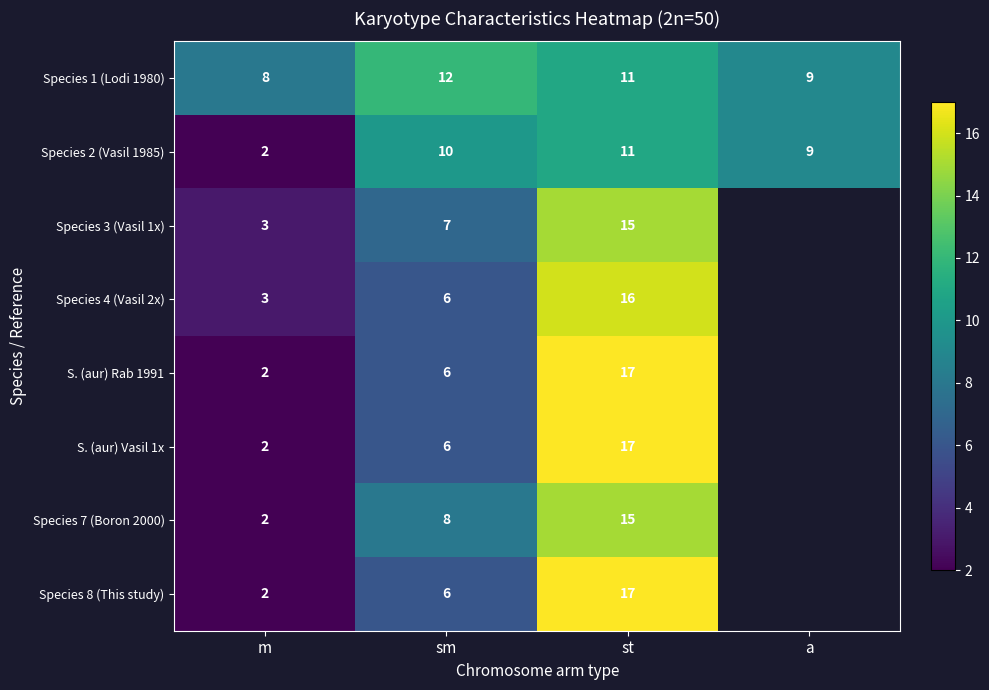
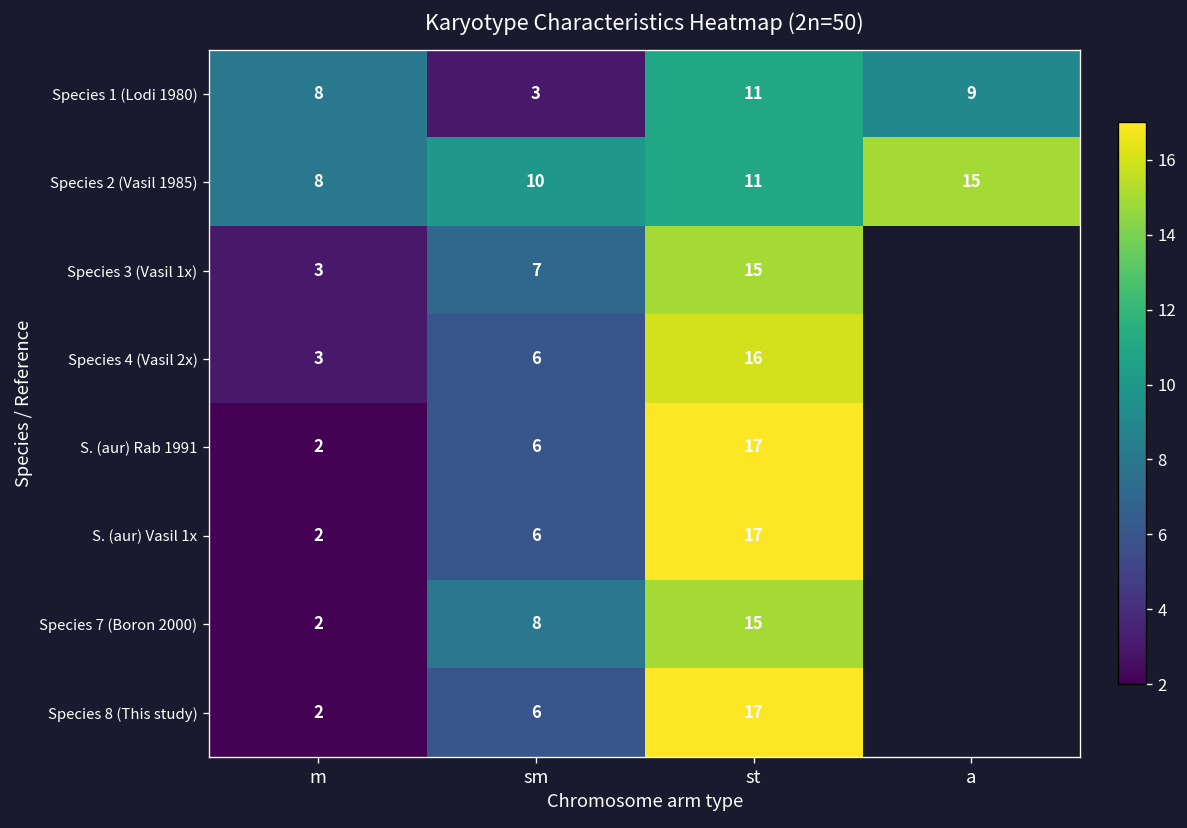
Species 1 (Lodi 1980), sm: 12 -> 3
Species 2 (Vasil 1985), m: 2 -> 8
Species 2 (Vasil 1985), a: 9 -> 15
